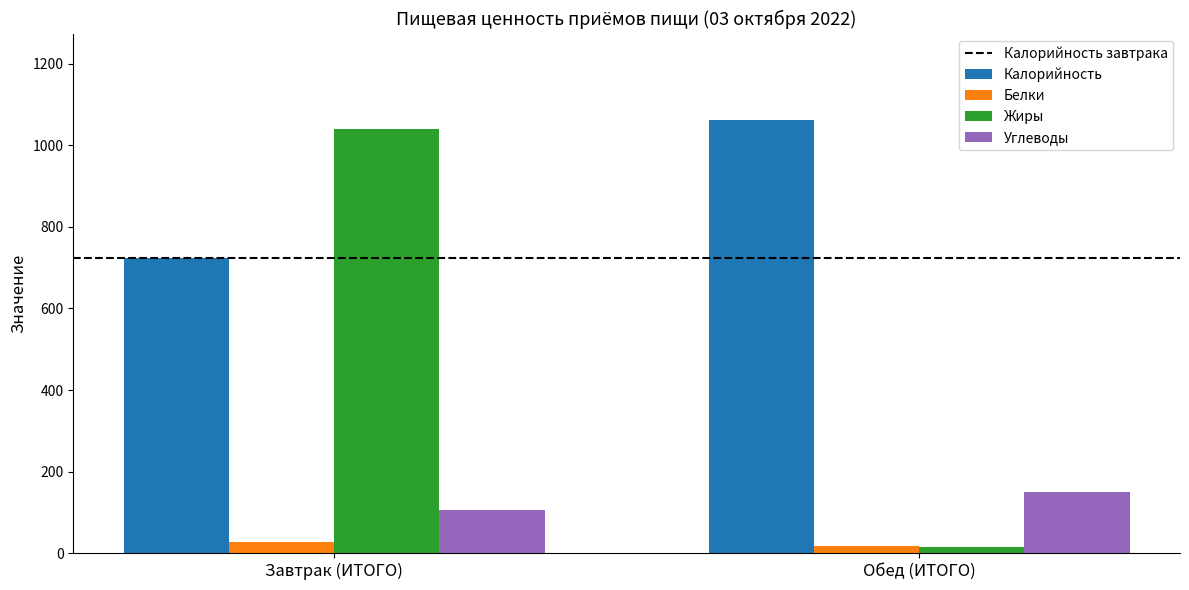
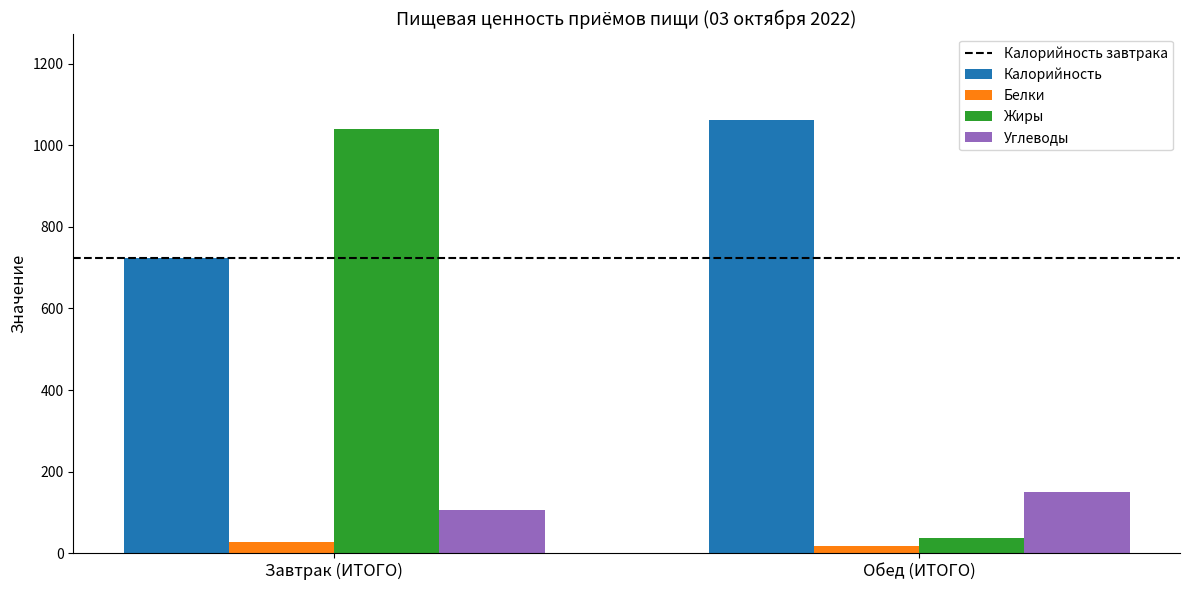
Жиры, Обед (ИТОГО): 10 -> 40
